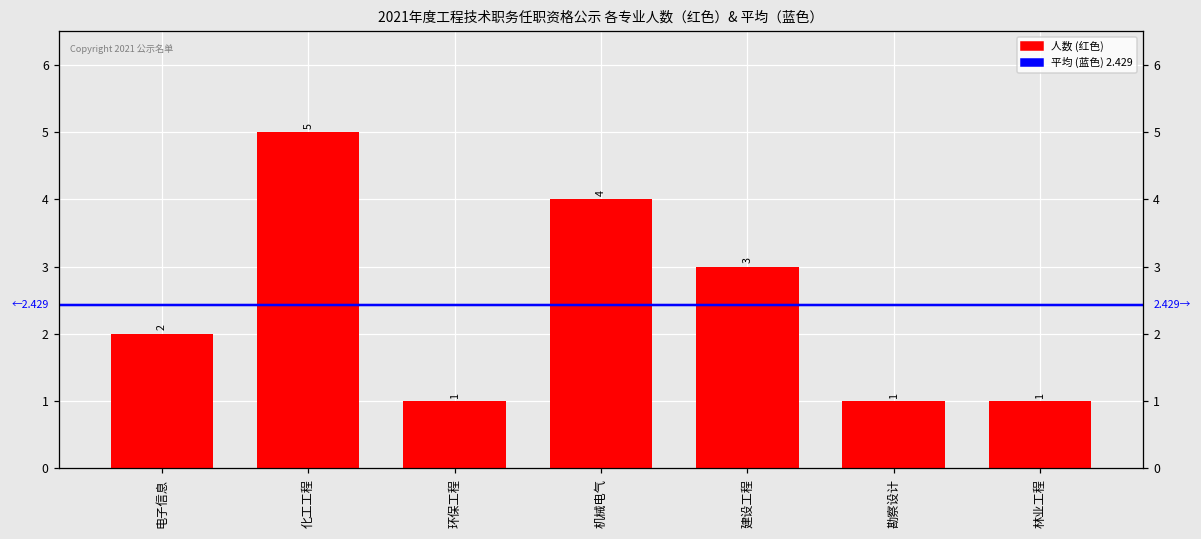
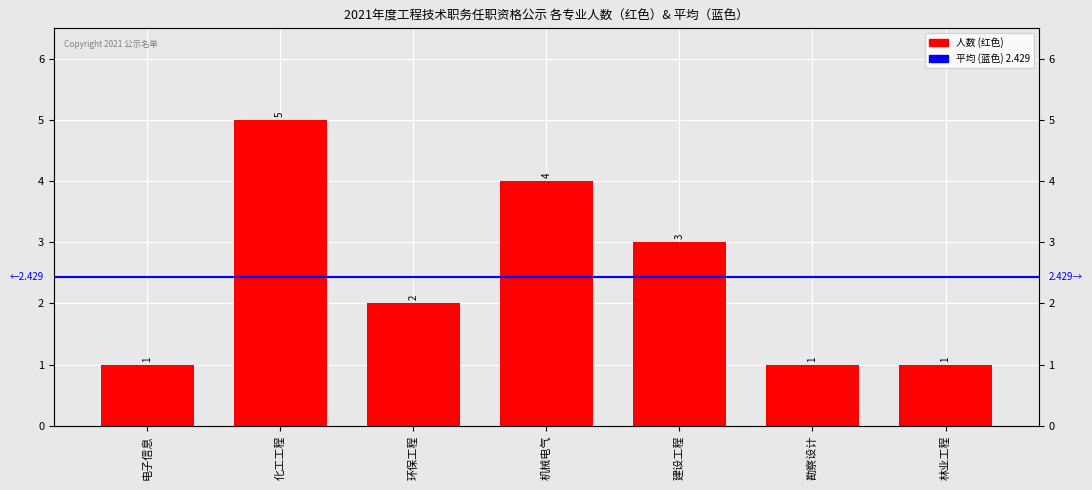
电子信息: 2 -> 1
环保工程: 1 -> 2
